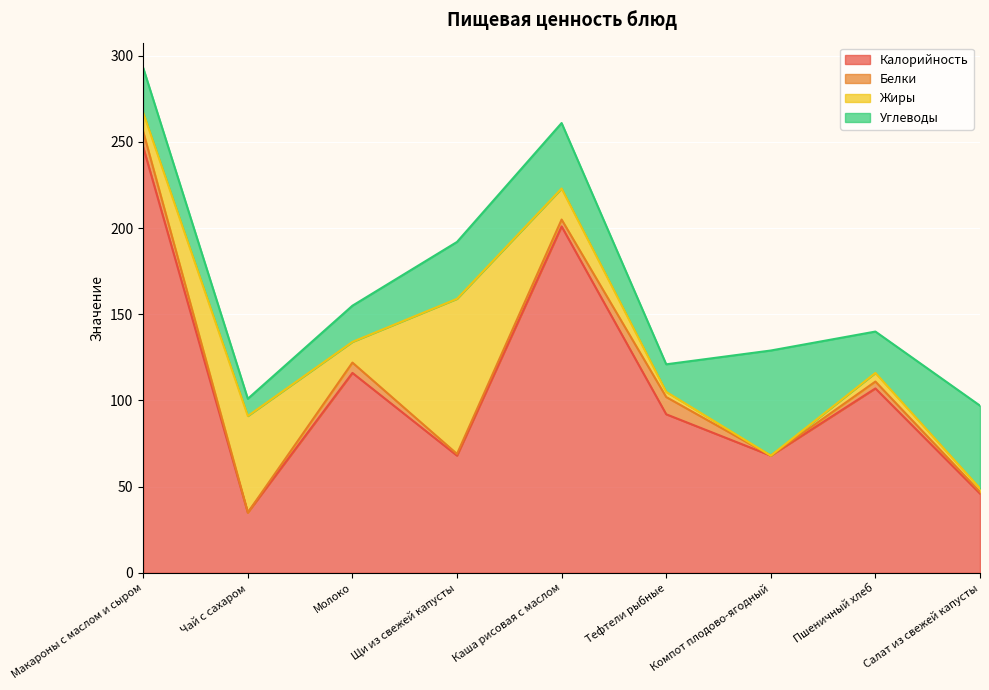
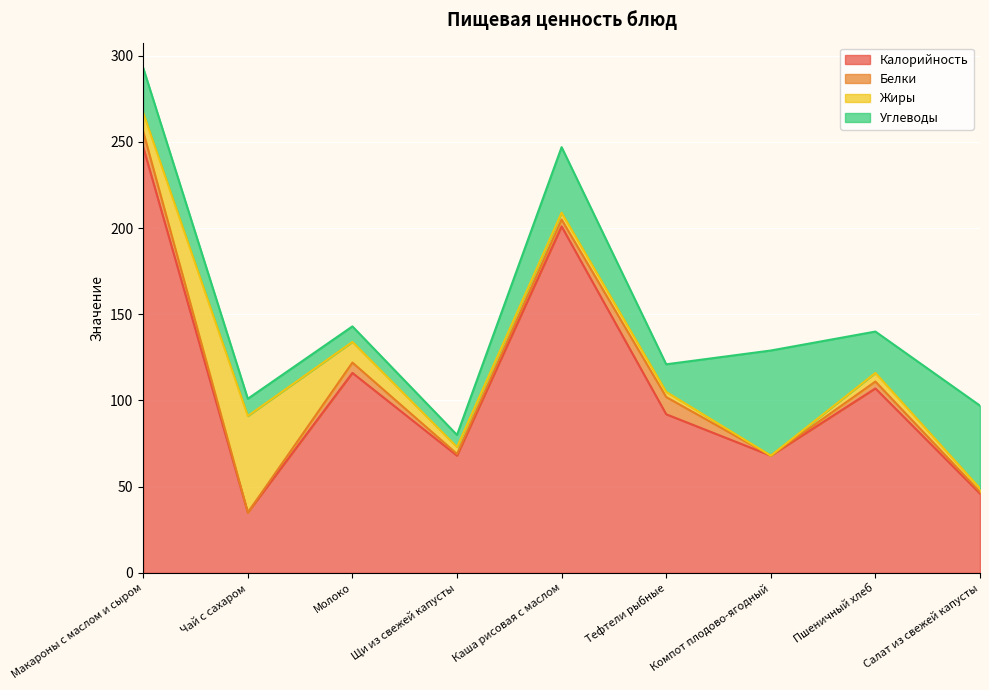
Углеводы, Молоко: 21 -> 9
Жиры, Щи из свежей капусты: 90 -> 4
Углеводы, Щи из свежей капусты: 33 -> 7
Жиры, Каша рисовая с маслом: 18 -> 4
